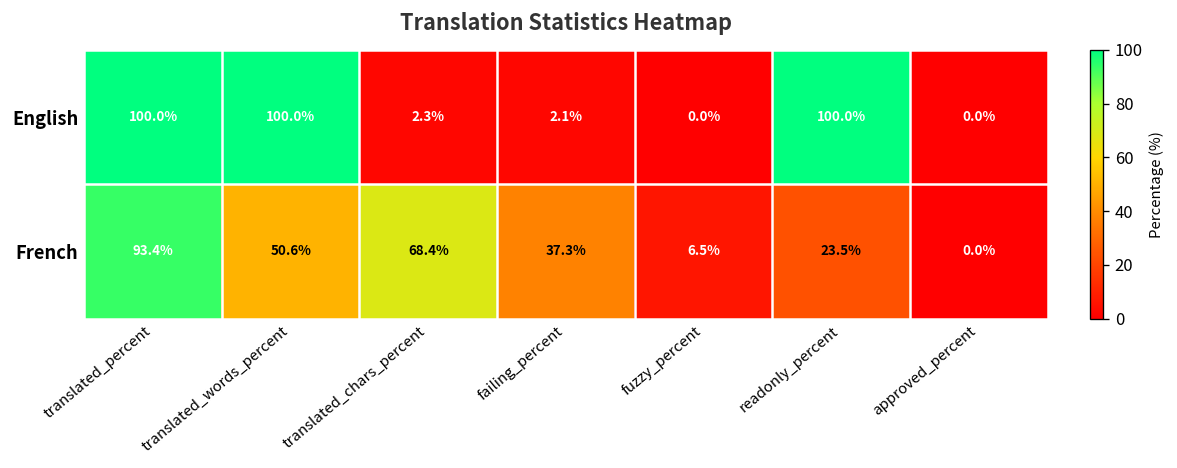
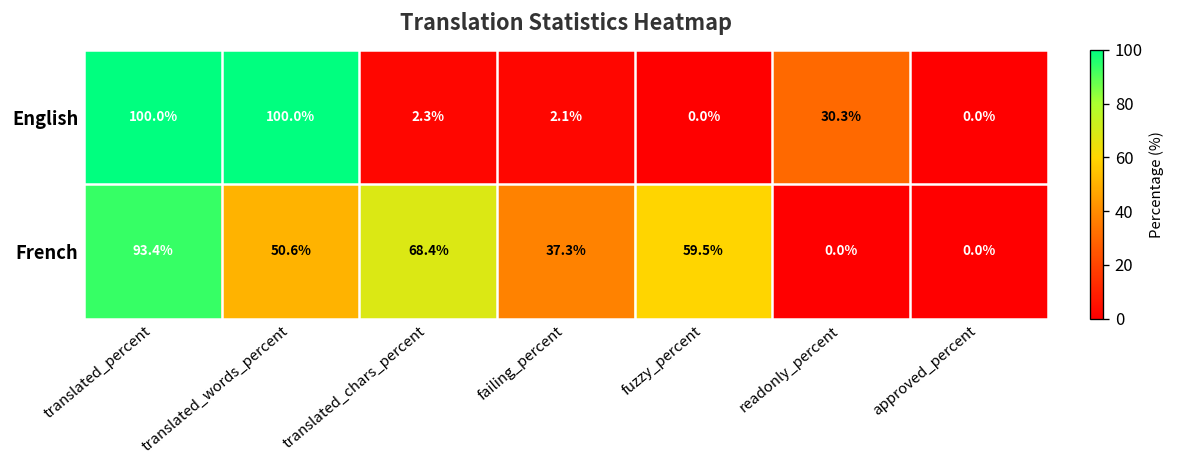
English, readonly_percent: 100.0% -> 30.3%
French, fuzzy_percent: 6.5% -> 59.5%
French, readonly_percent: 23.5% -> 0.0%
